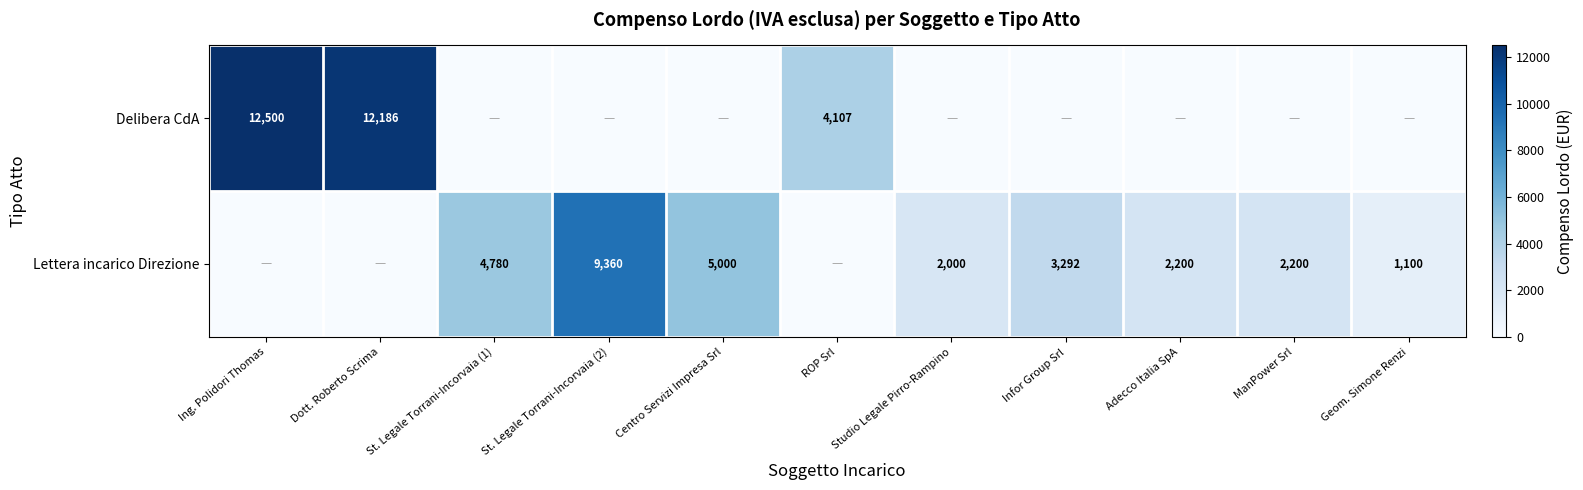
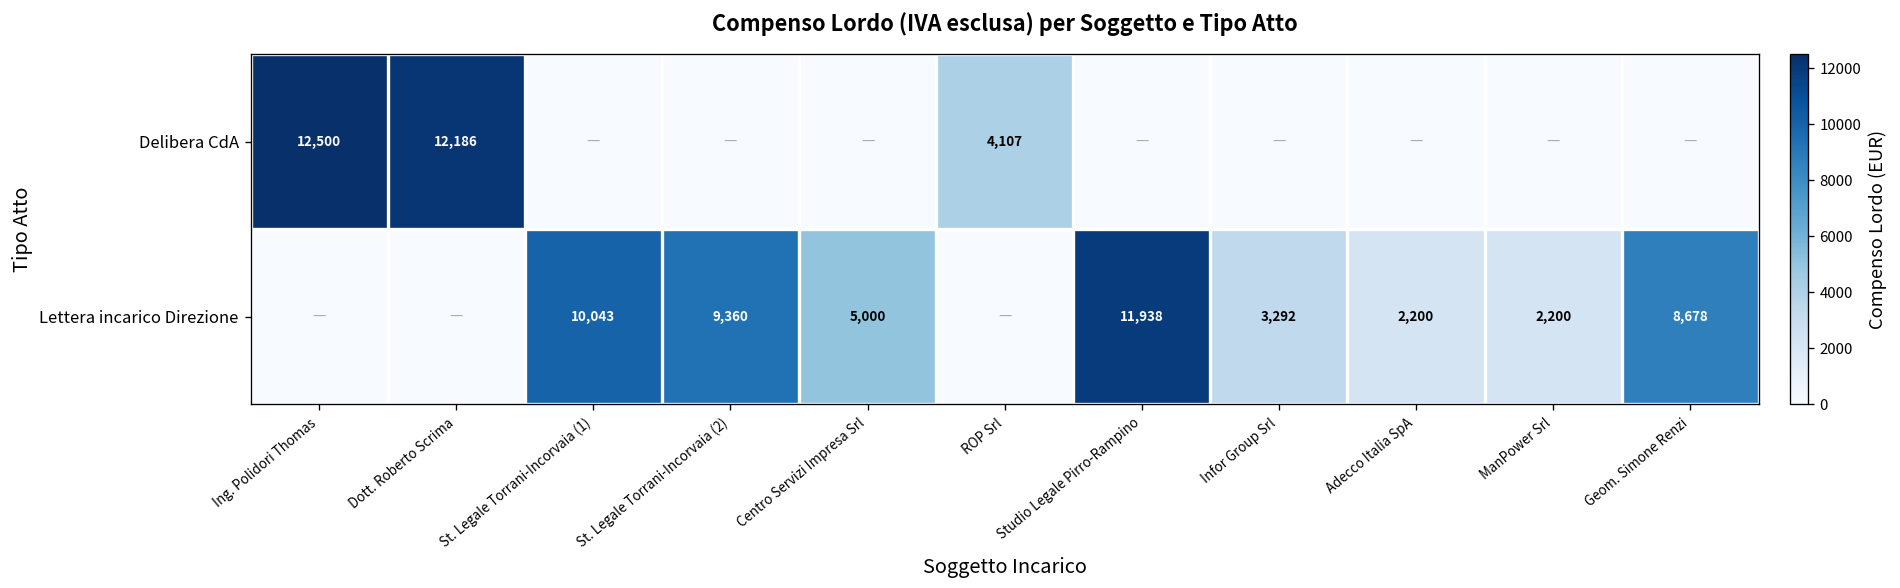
Lettera incarico Direzione, St. Legale Torrani-Incorvaia (1): 4,780 -> 10,043
Lettera incarico Direzione, Studio Legale Pirro-Rampino: 2,000 -> 11,938
Lettera incarico Direzione, Geom. Simone Renzi: 1,100 -> 8,678
